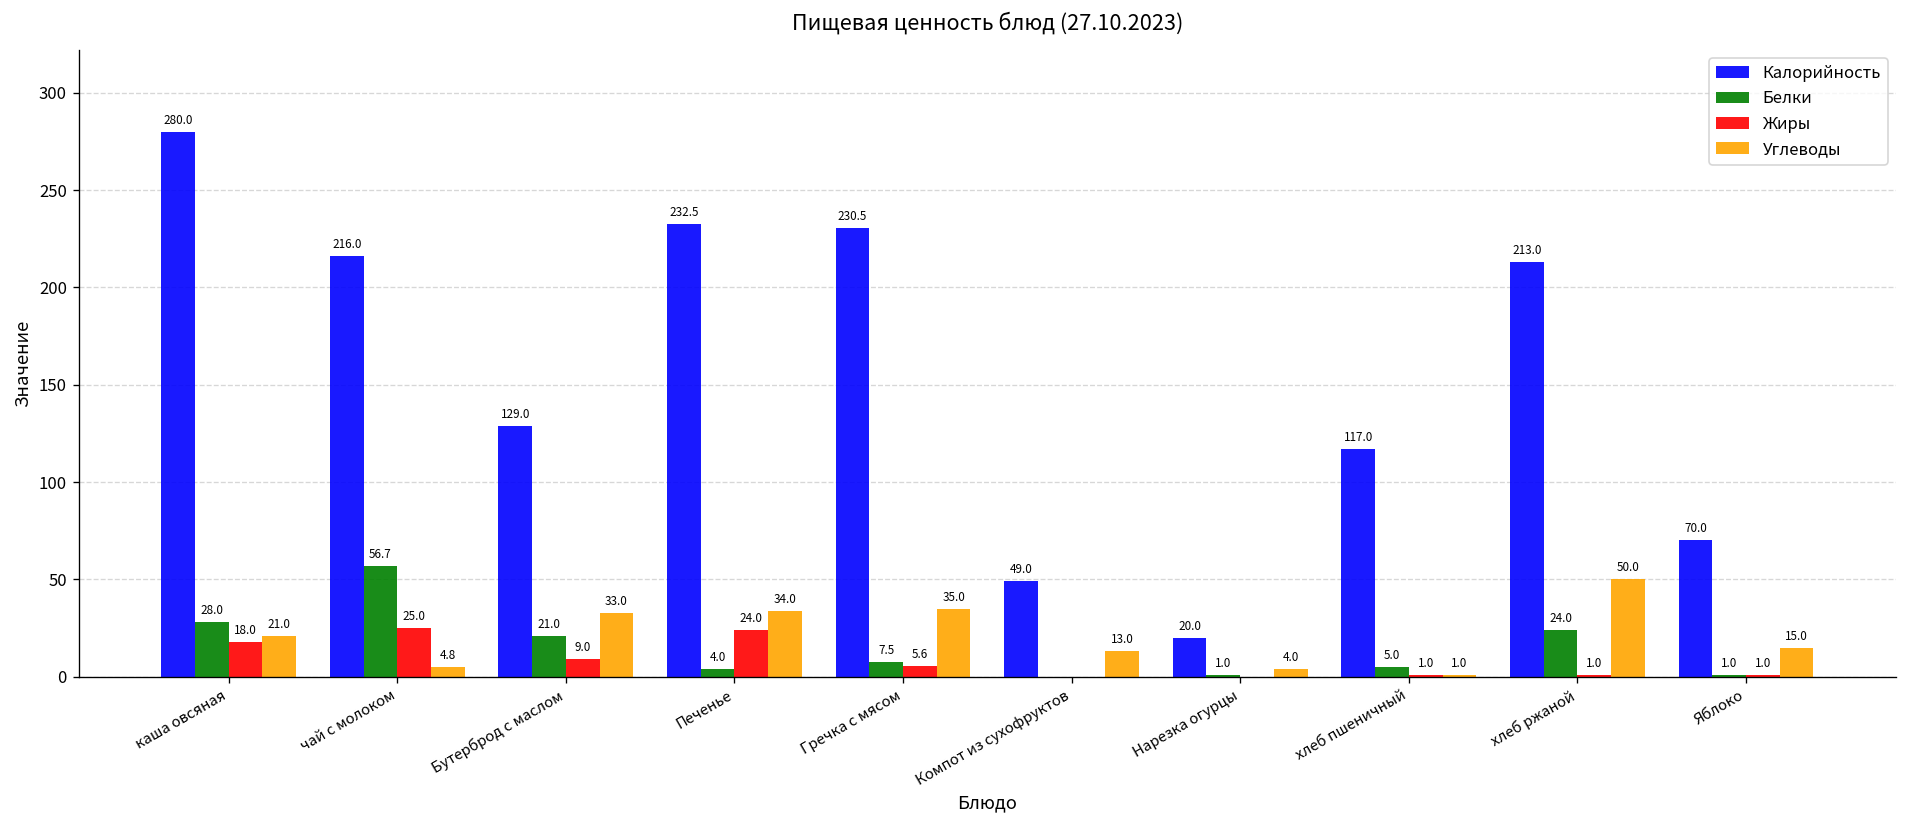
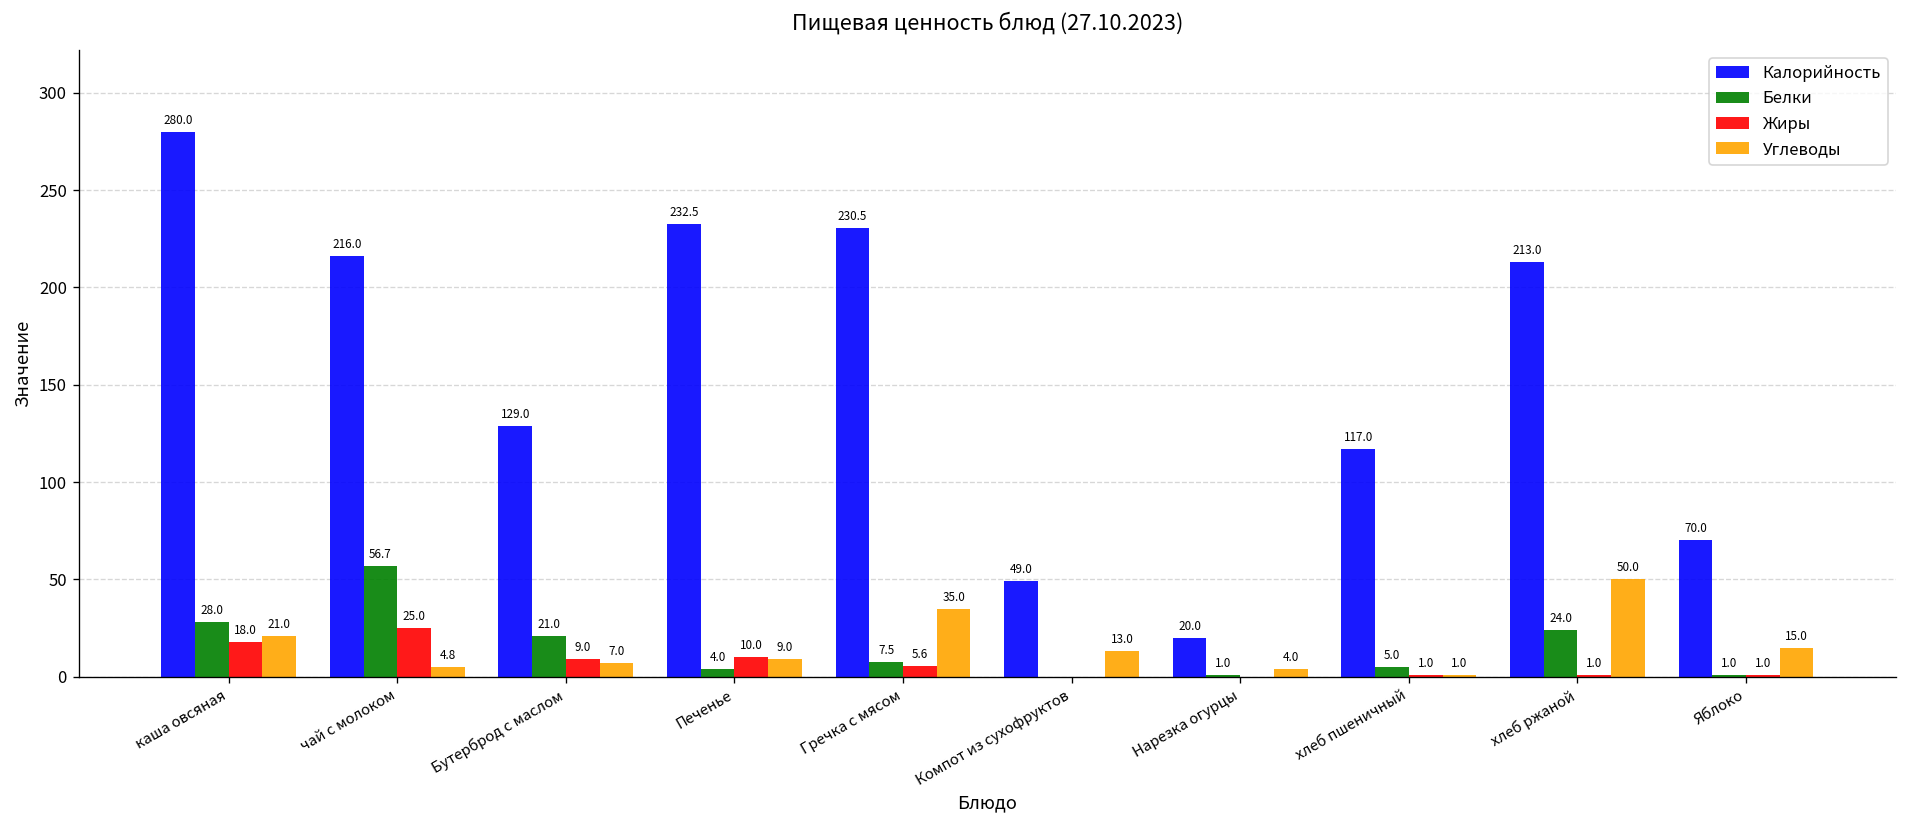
Углеводы, Бутерброд с маслом: 33.0 -> 7.0
Жиры, Печенье: 24.0 -> 10.0
Углеводы, Печенье: 34.0 -> 9.0
